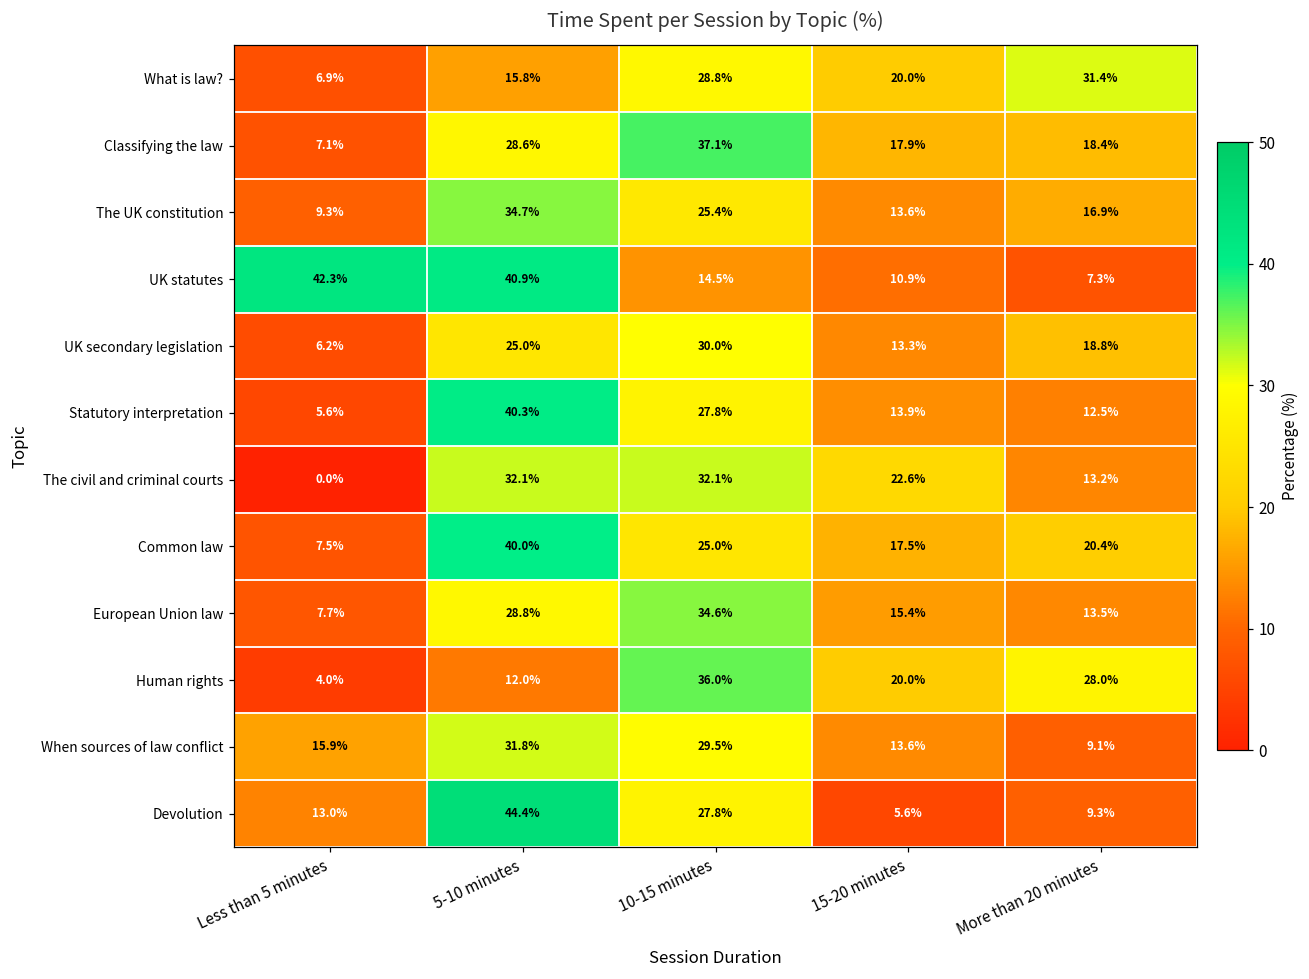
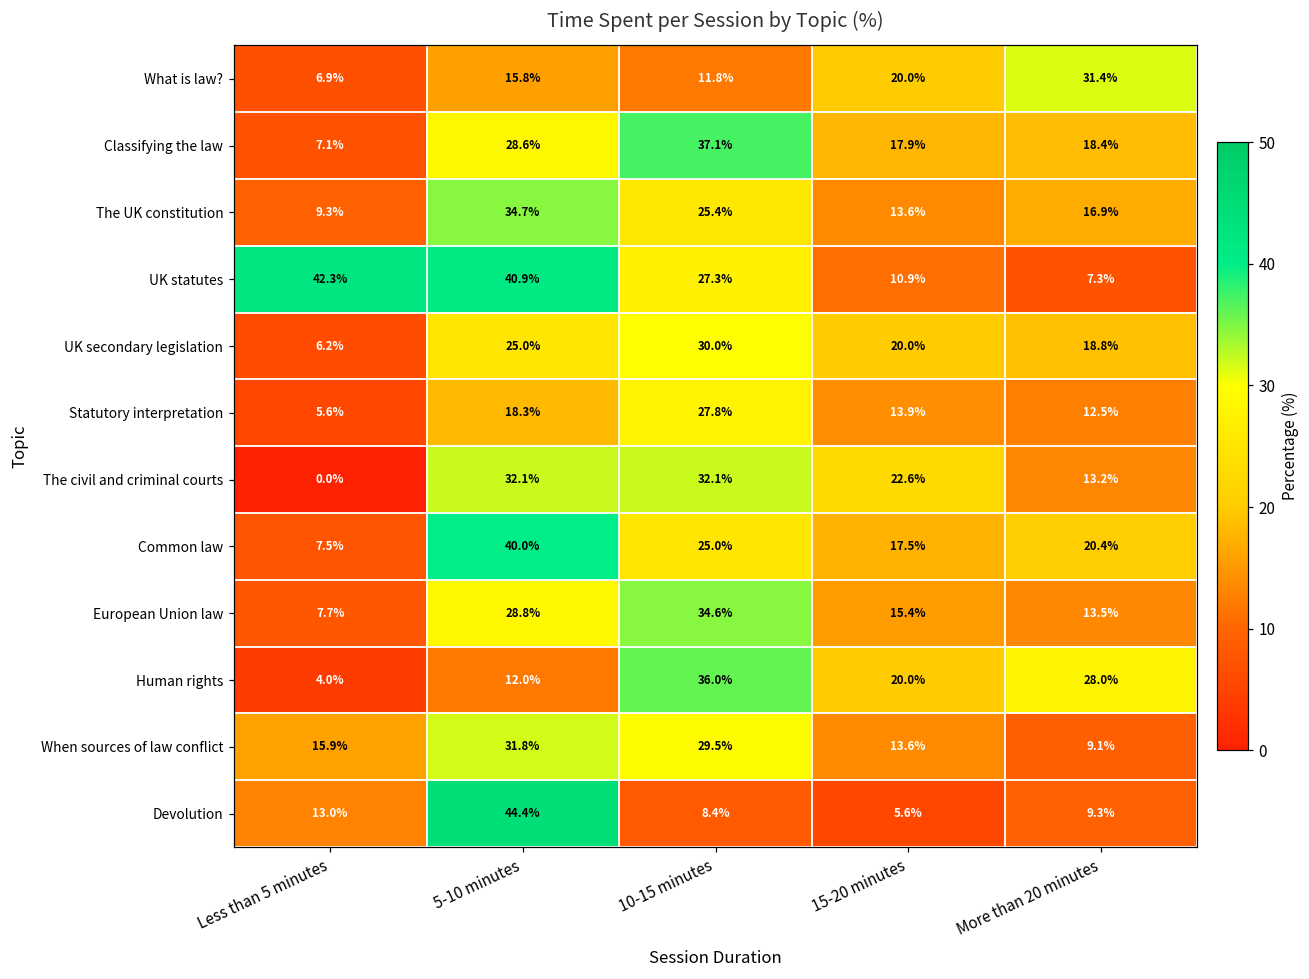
What is law?, 10-15 minutes: 28.8% -> 11.8%
UK statutes, 10-15 minutes: 14.5% -> 27.3%
UK secondary legislation, 15-20 minutes: 13.3% -> 20.0%
Statutory interpretation, 5-10 minutes: 40.3% -> 18.3%
Devolution, 10-15 minutes: 27.8% -> 8.4%
